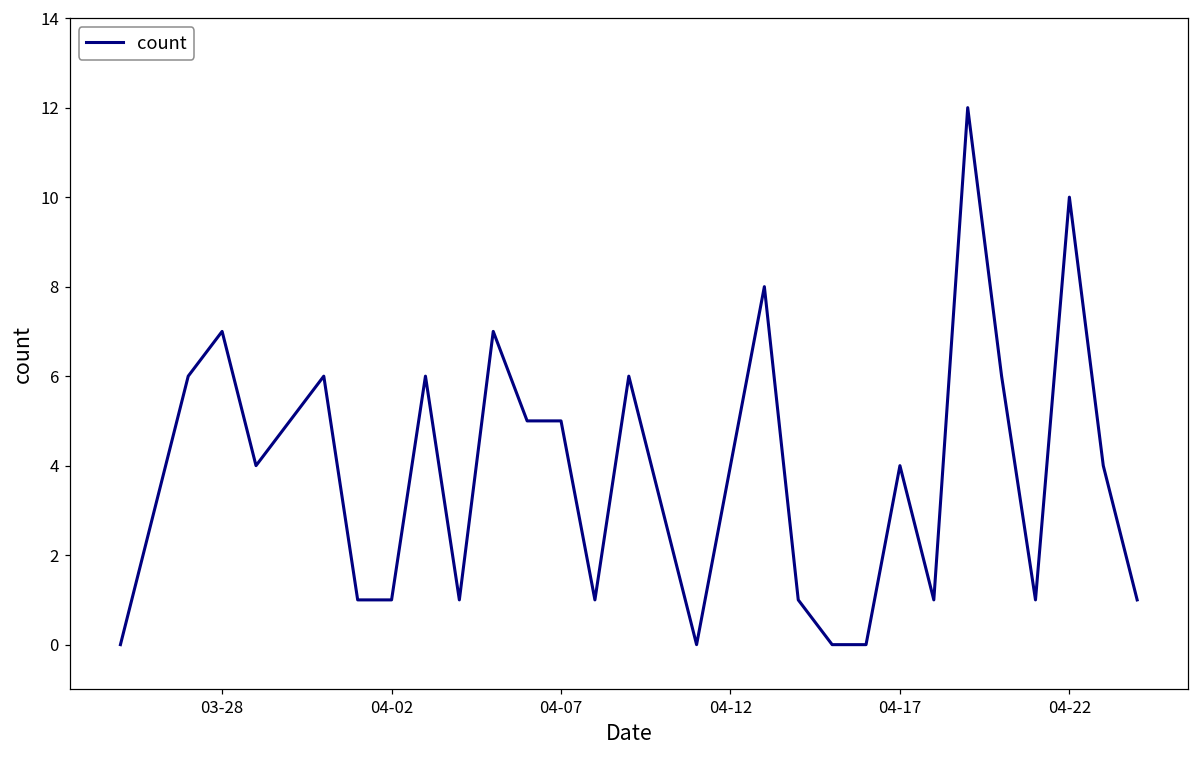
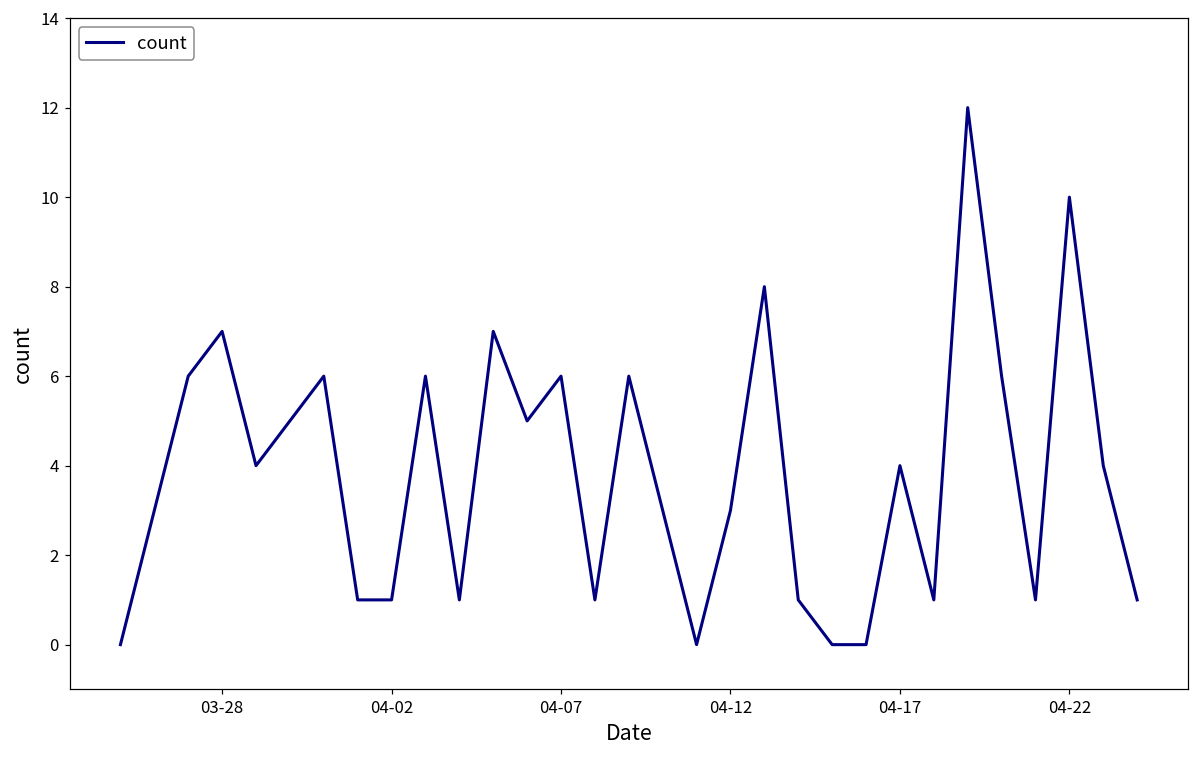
04-07: 5 -> 6
04-12: 4 -> 3
